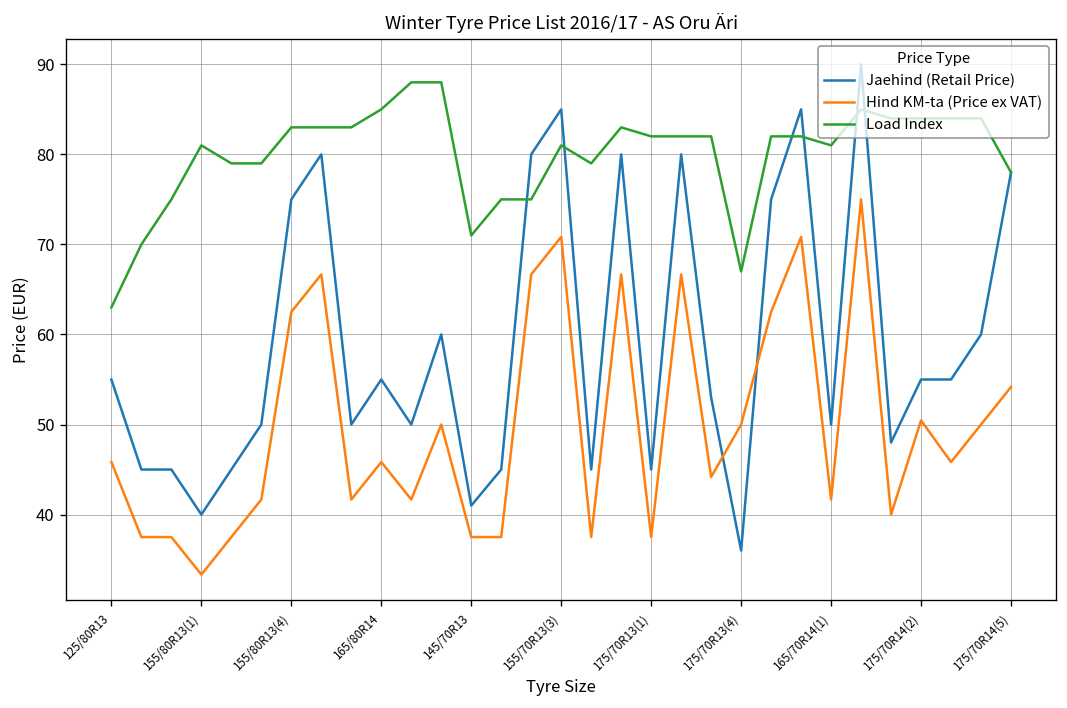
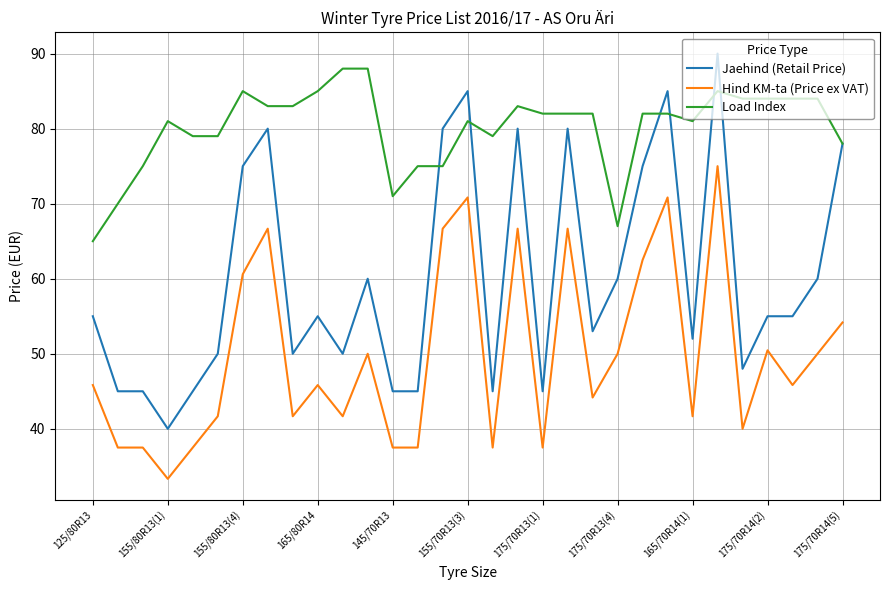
Load Index, 125/80R13: 63 -> 65
Hind KM-ta (Price ex VAT), 155/80R13(4): 63 -> 61
Load Index, 155/80R13(4): 83 -> 85
Jaehind (Retail Price), 145/70R13: 41 -> 45
Jaehind (Retail Price), 175/70R13(4): 36 -> 60
Jaehind (Retail Price), 165/70R14(1): 50 -> 52
